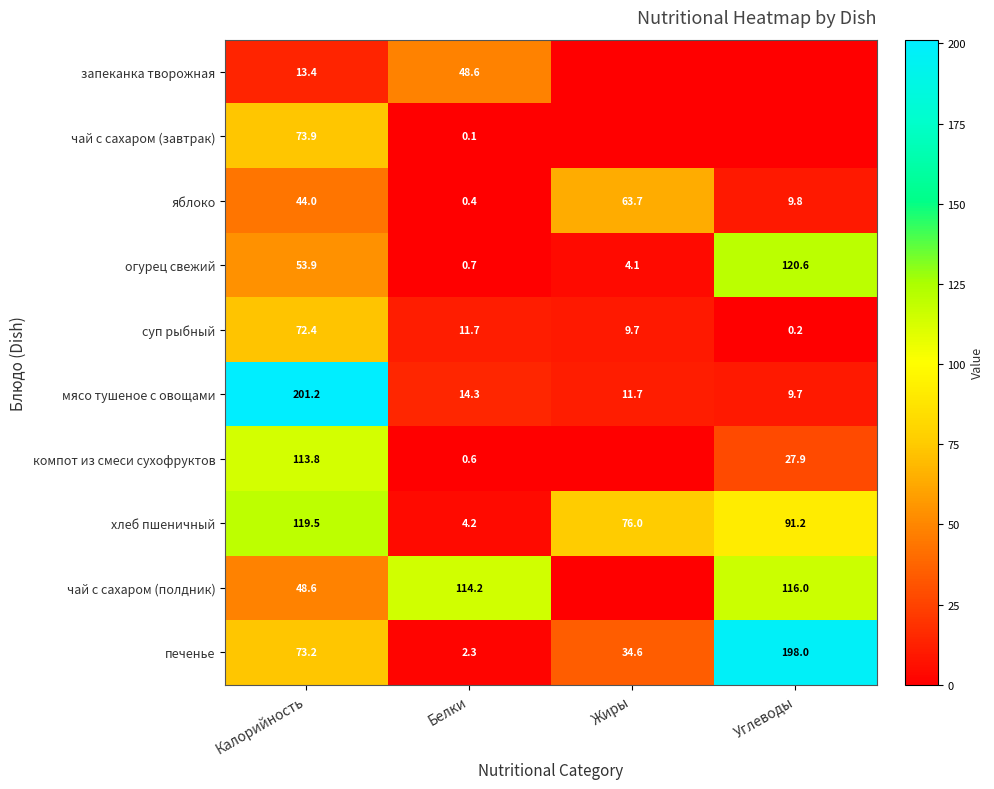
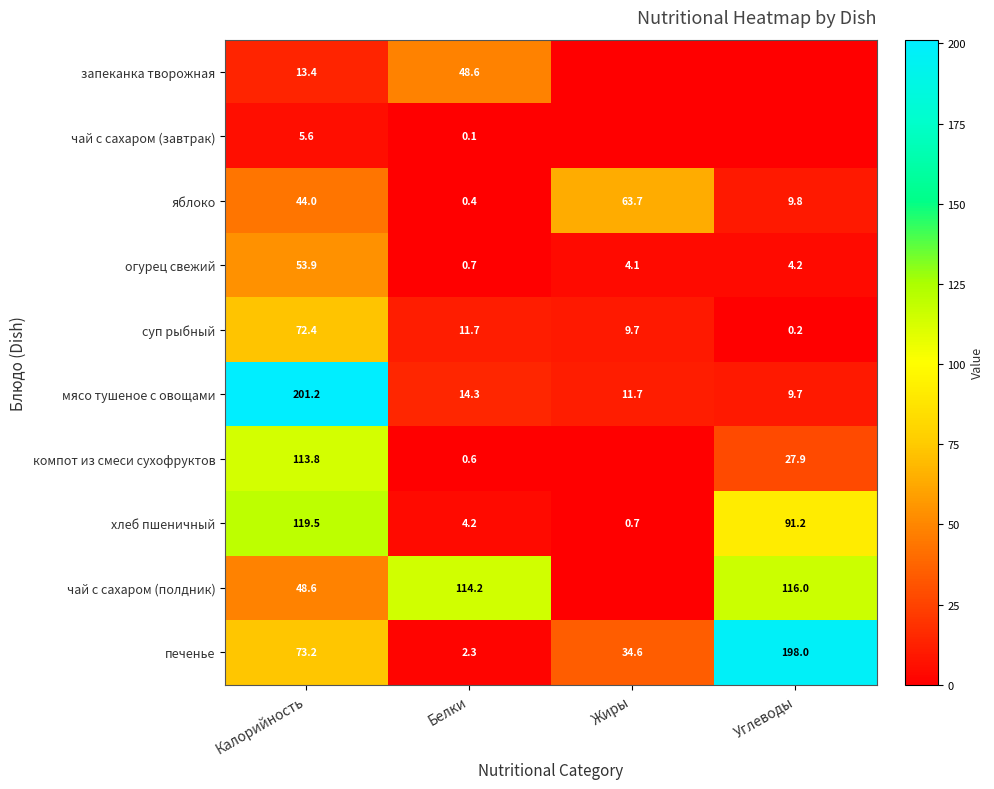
чай с сахаром (завтрак), Калорийность: 73.9 -> 5.6
огурец свежий, Углеводы: 120.6 -> 4.2
хлеб пшеничный, Жиры: 76.0 -> 0.7
